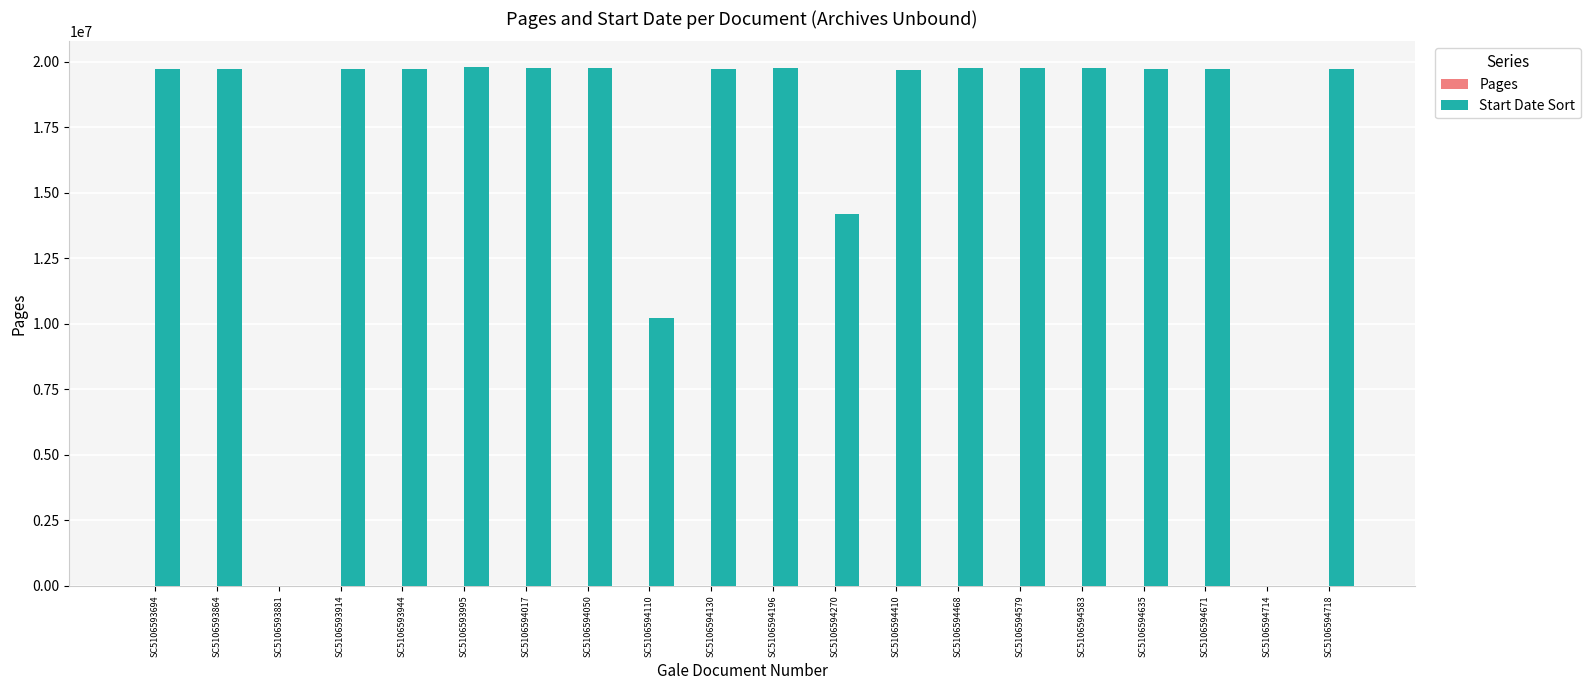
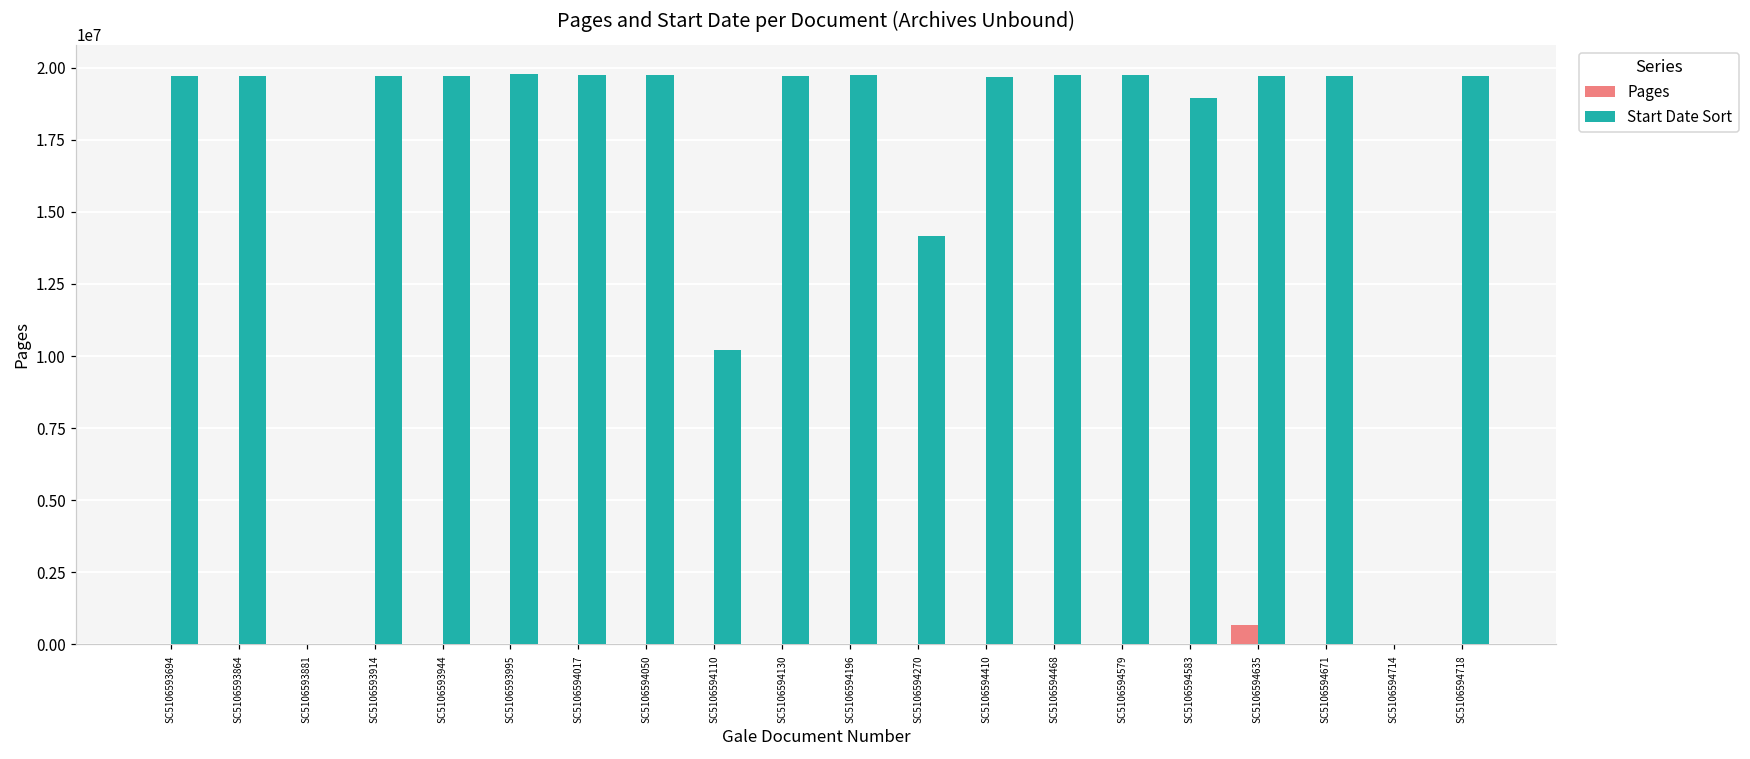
Start Date Sort, SC5106594583: 19800000 -> 19000000
Pages, SC5106594635: 0 -> 700000
